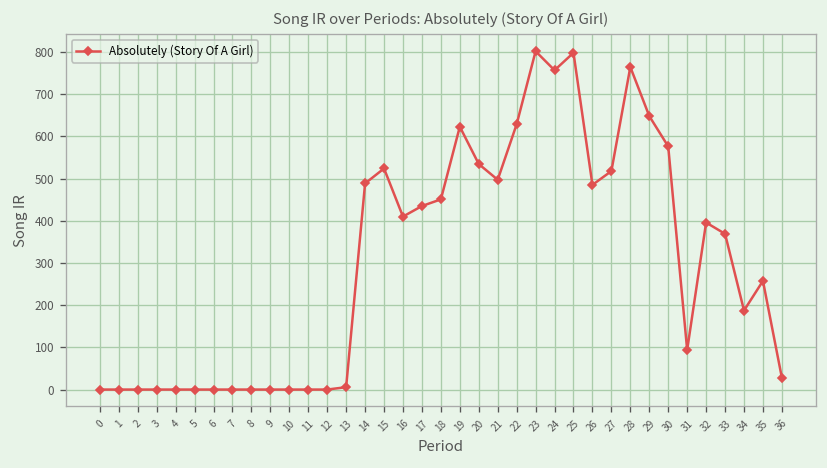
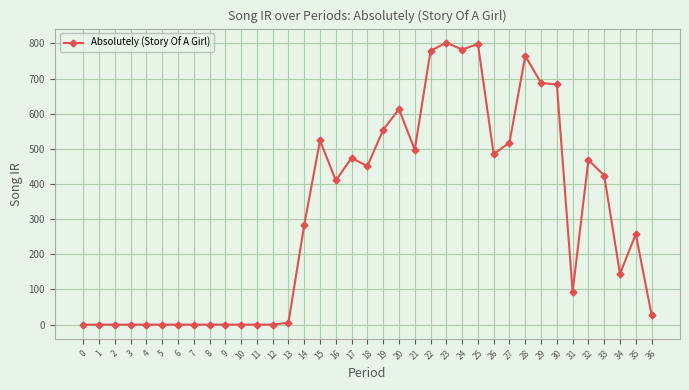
14: 490 -> 280
17: 440 -> 470
19: 620 -> 550
20: 530 -> 610
22: 630 -> 780
24: 760 -> 780
29: 650 -> 690
30: 580 -> 680
32: 400 -> 470
33: 370 -> 420
34: 190 -> 140
